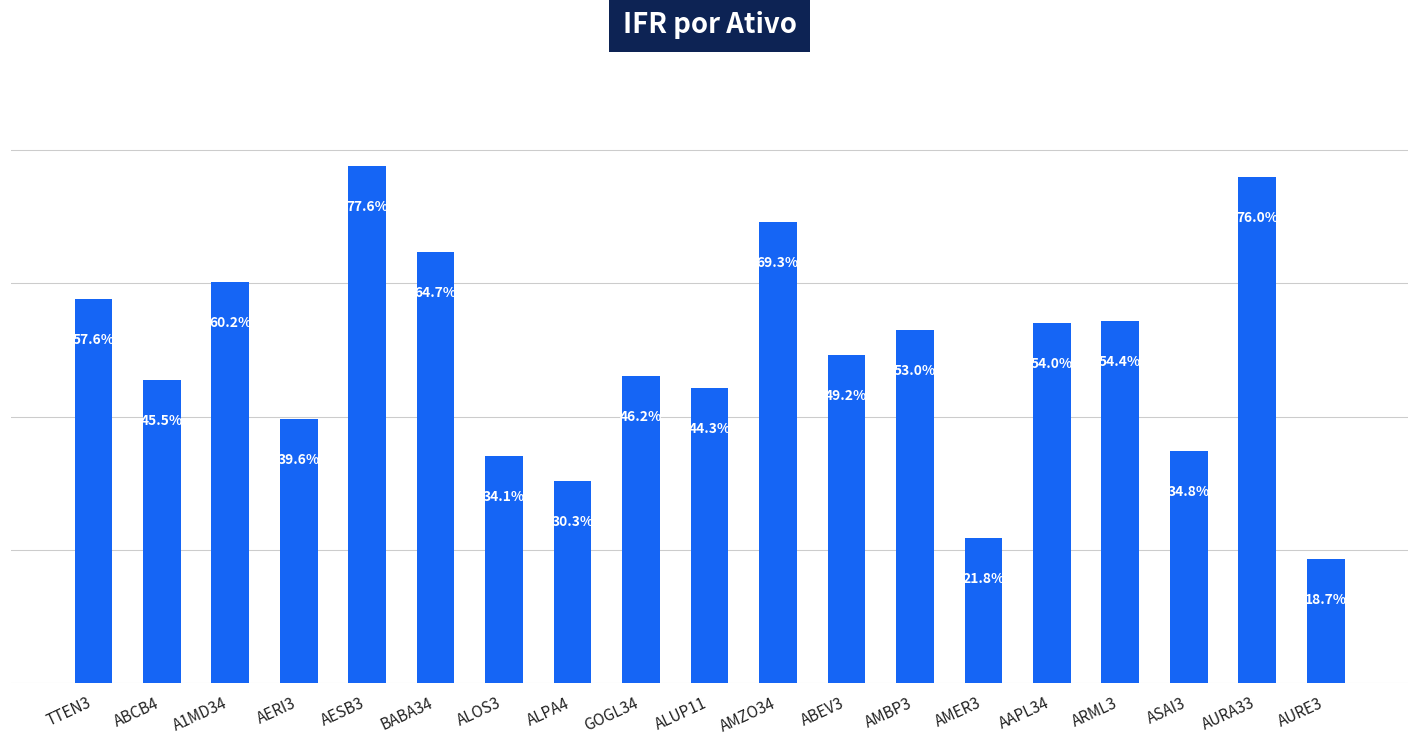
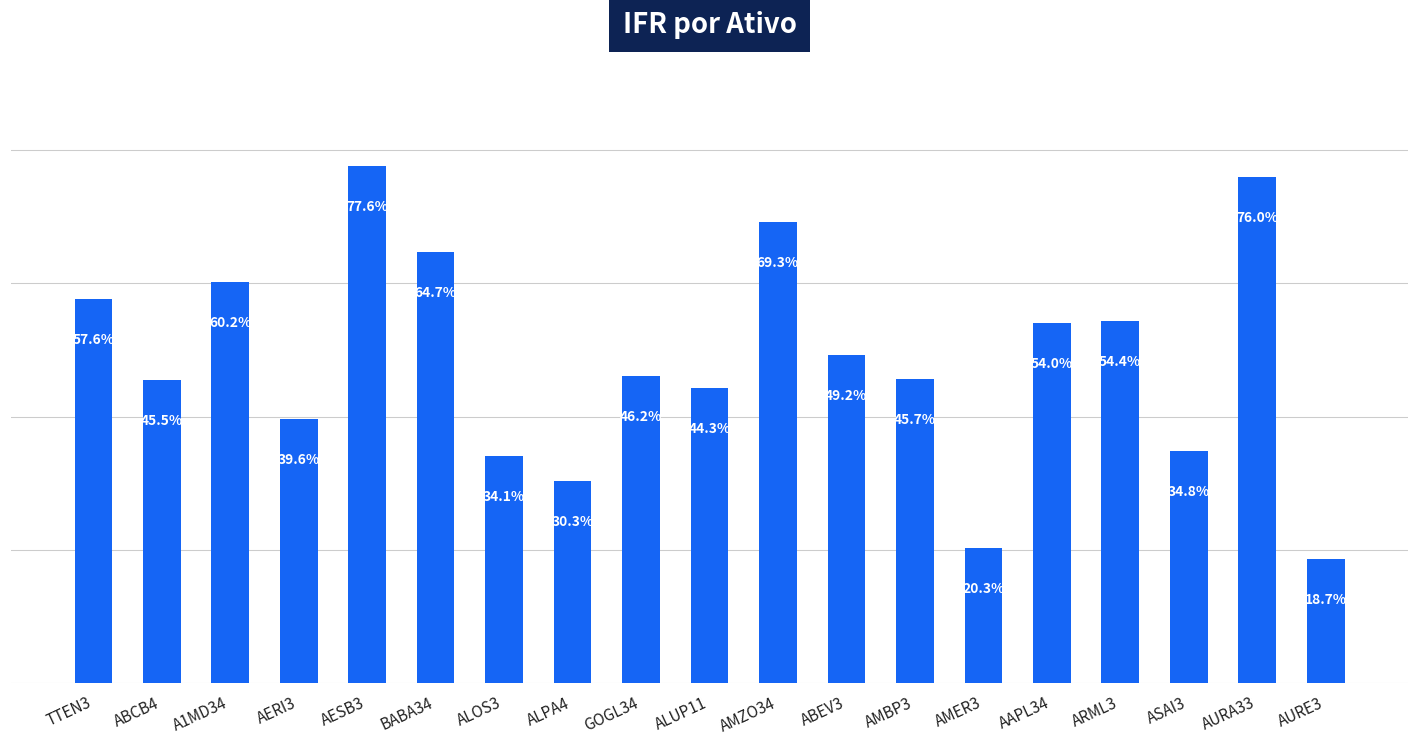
AMBP3: 53.0% -> 45.7%
AMER3: 21.8% -> 20.3%
